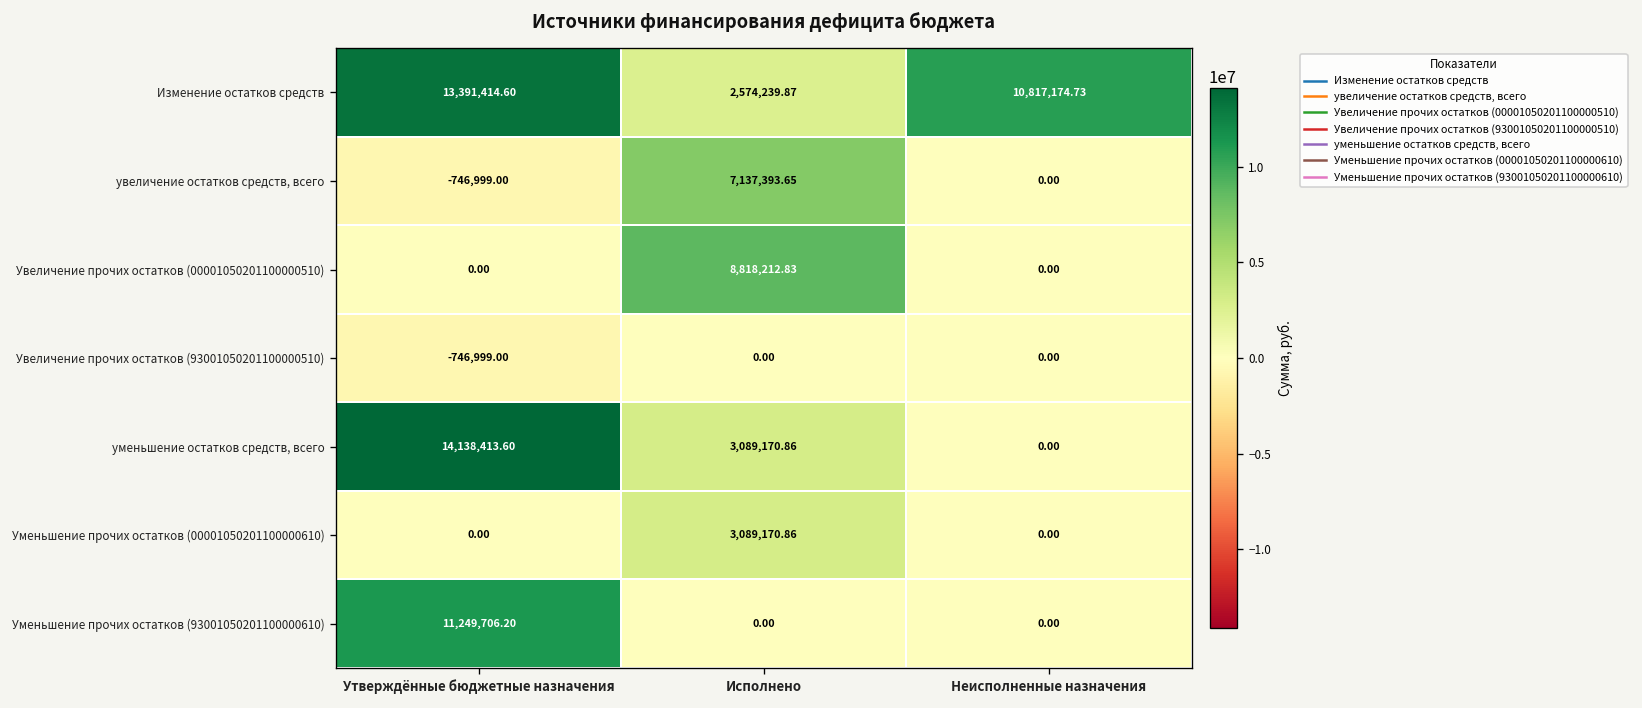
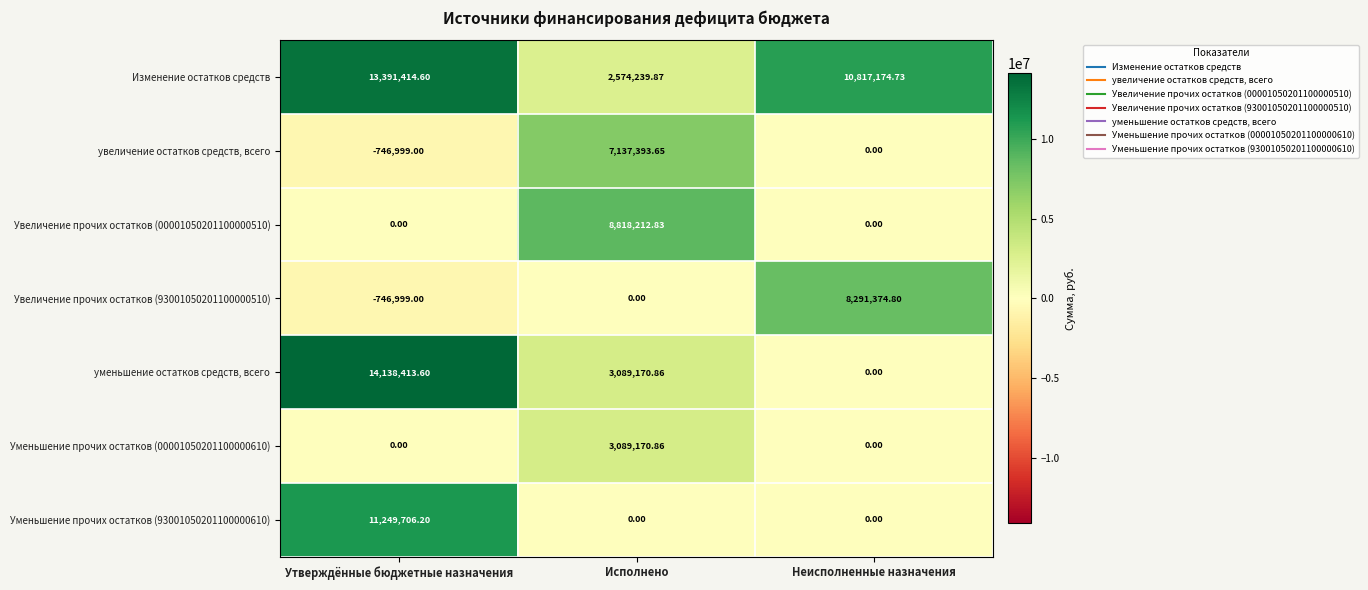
Увеличение прочих остатков (93001050201100000510), Неисполненные назначения: 0.00 -> 8,291,374.80
